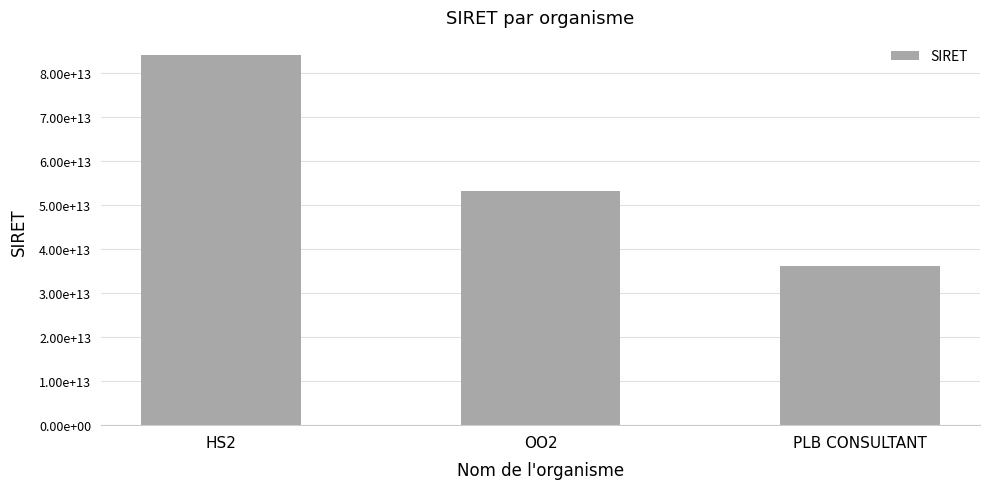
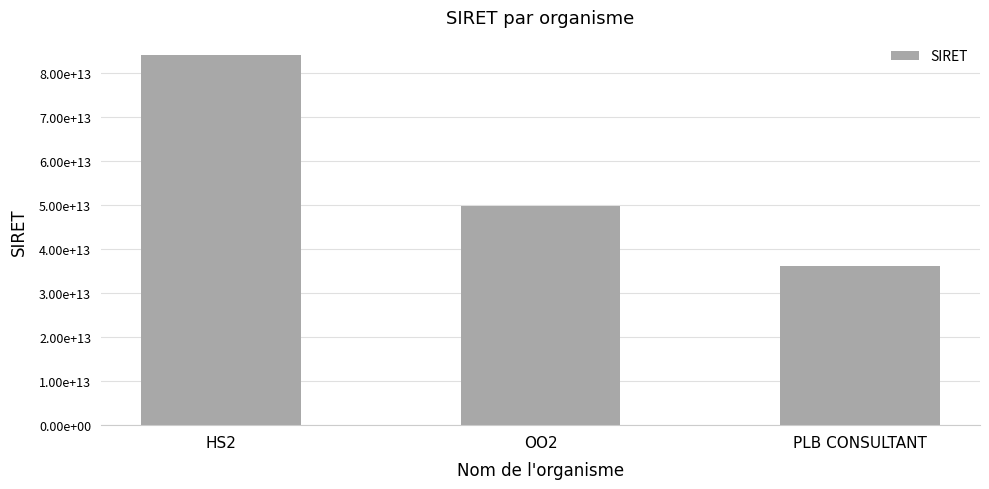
OO2: 53000000000000 -> 50000000000000
